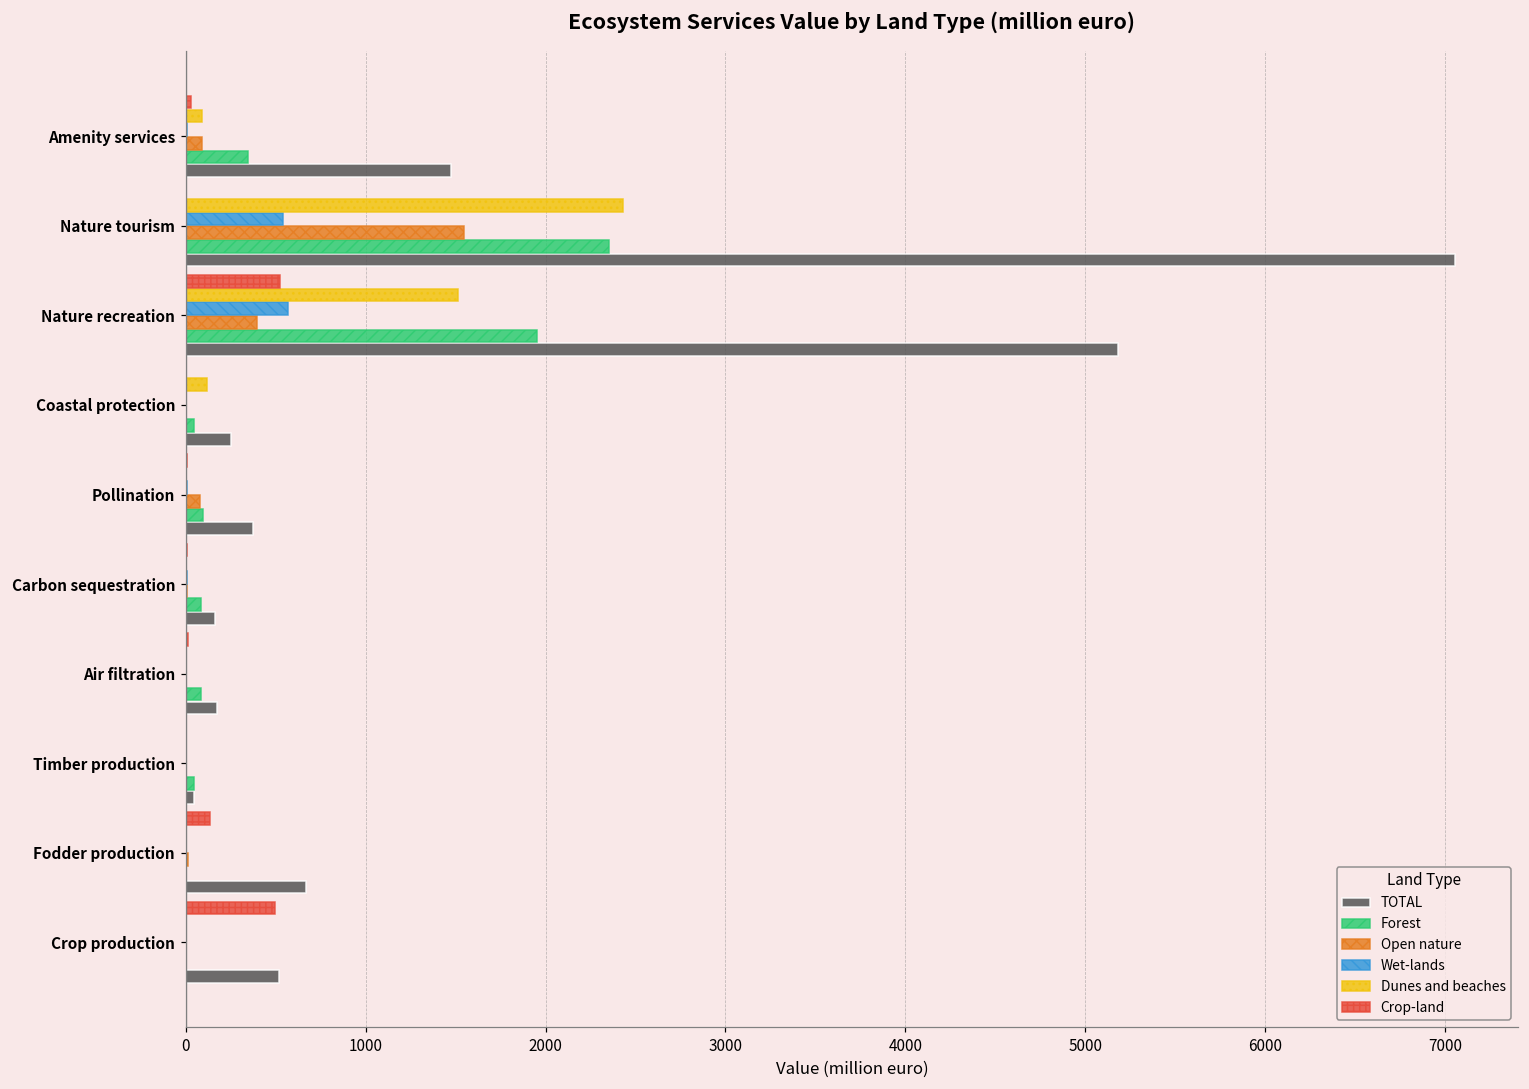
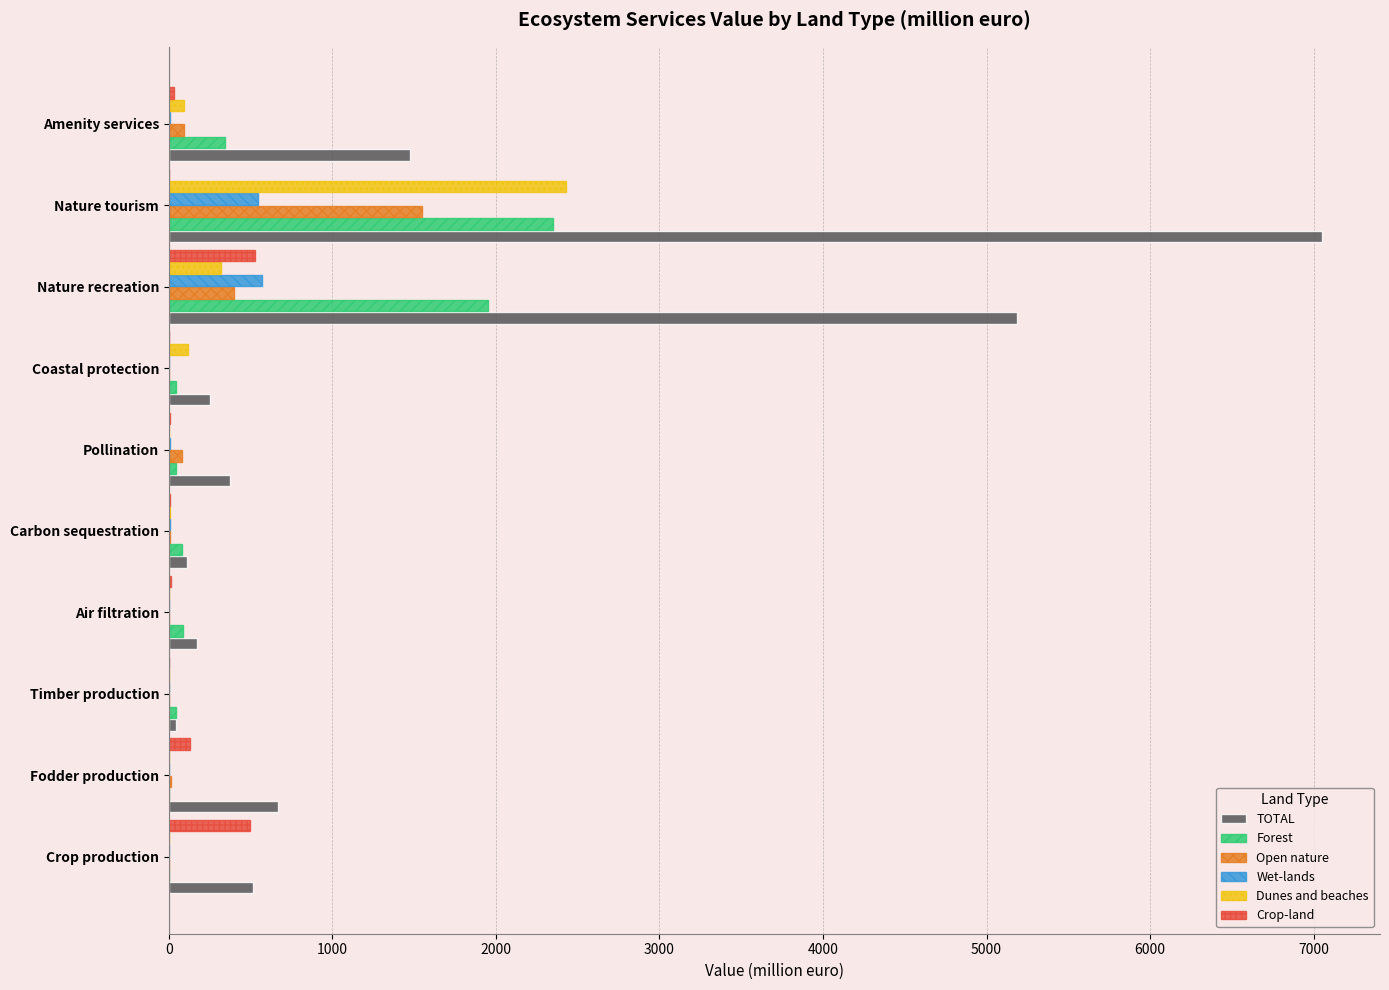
Dunes and beaches, Nature recreation: 1510 -> 320
Forest, Pollination: 100 -> 50
TOTAL, Carbon sequestration: 160 -> 110
